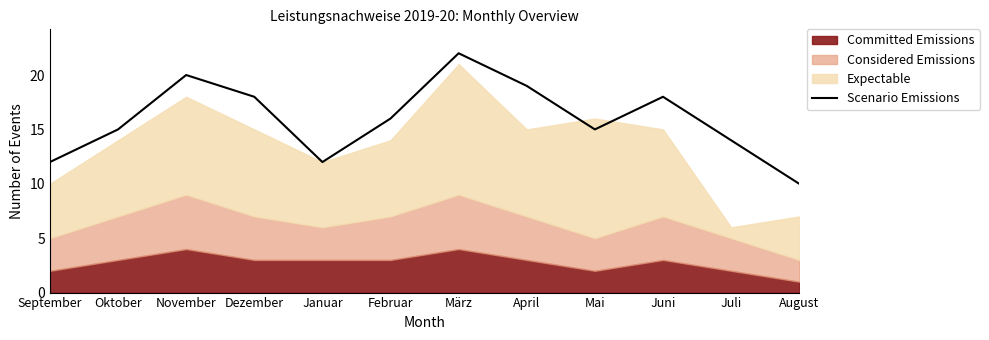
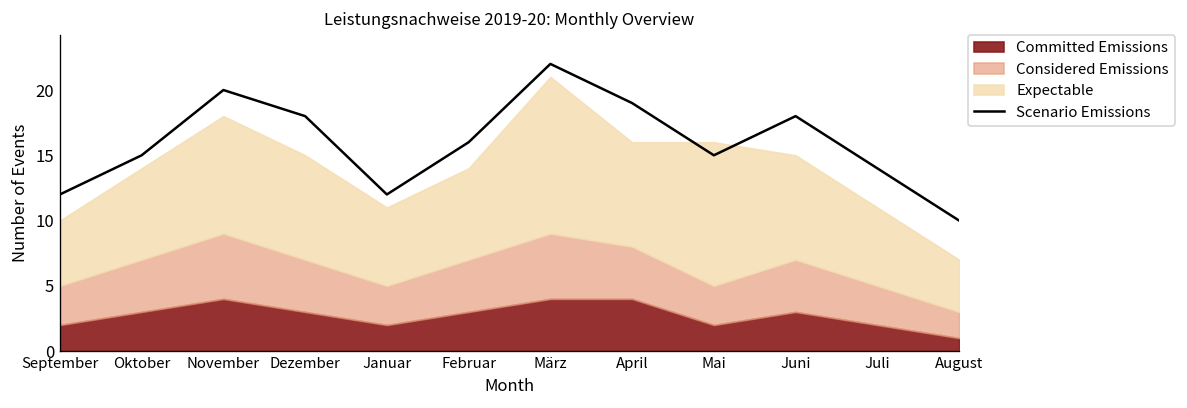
Committed Emissions, Januar: 3 -> 2
Committed Emissions, April: 3 -> 4
Expectable, Juli: 1 -> 6
